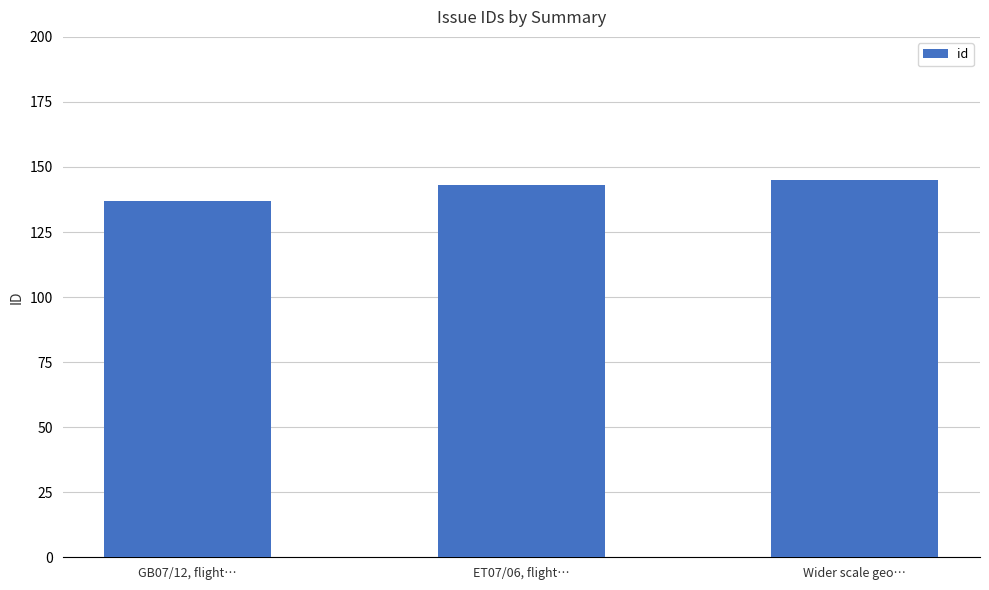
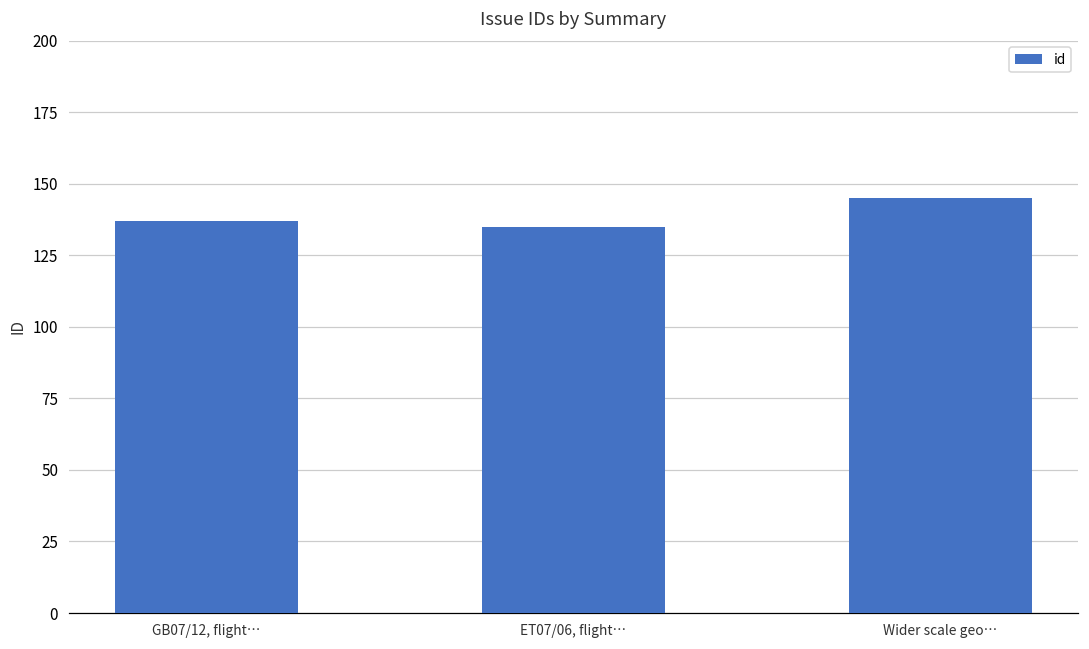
ET07/06, flight…: 143 -> 135
